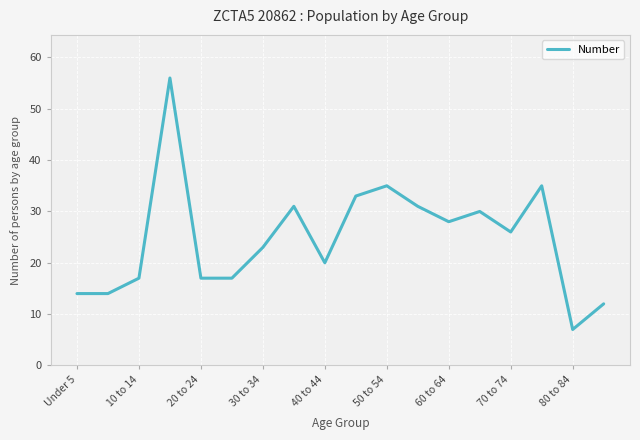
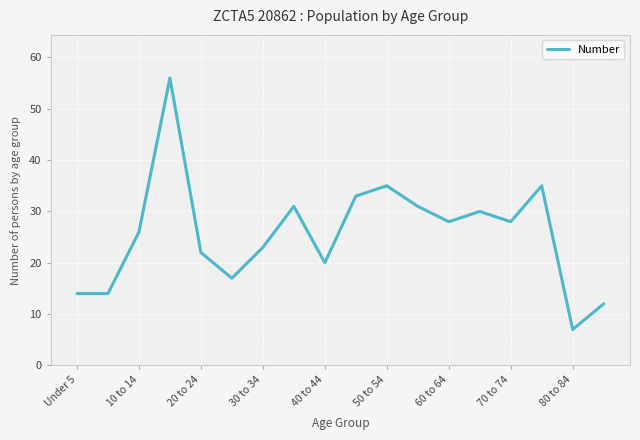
10 to 14: 17 -> 26
20 to 24: 17 -> 22
70 to 74: 26 -> 28
